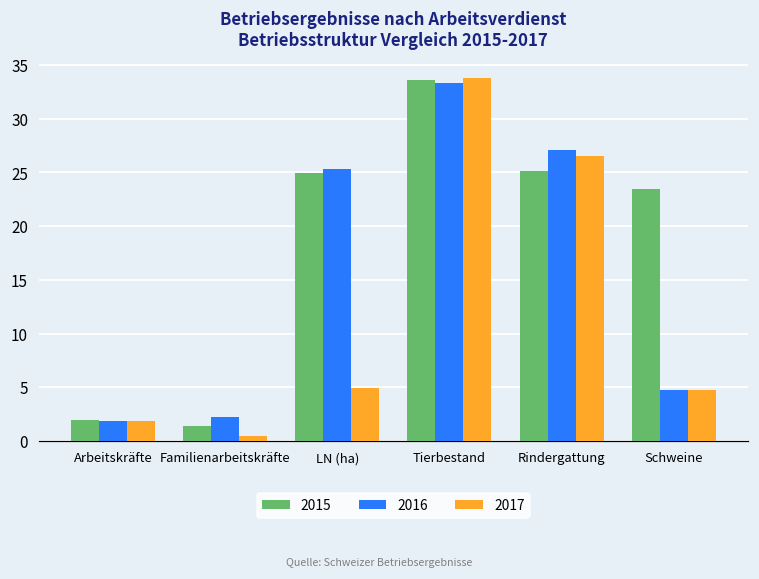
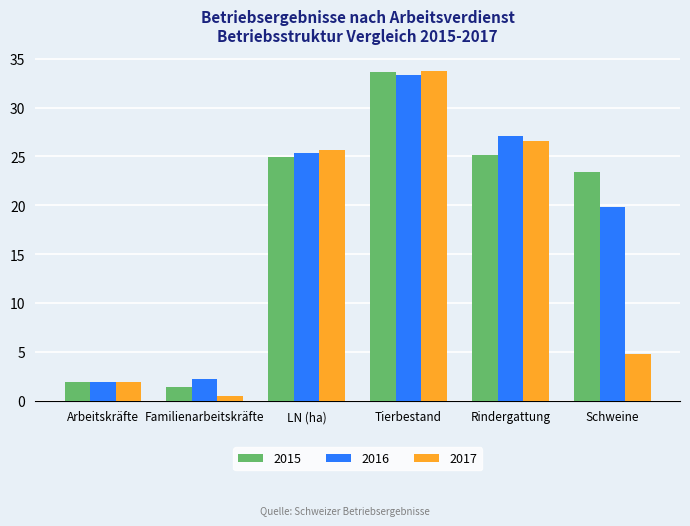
2017, LN (ha): 5 -> 26
2016, Schweine: 5 -> 20
